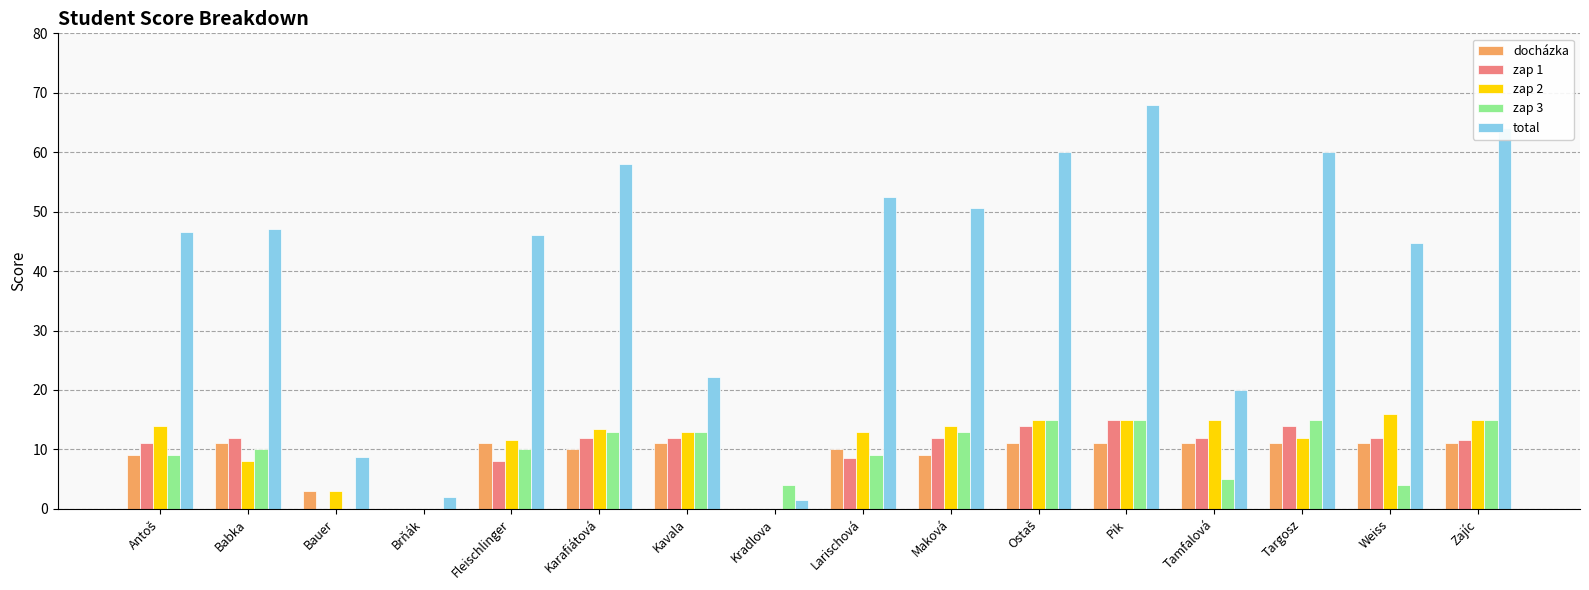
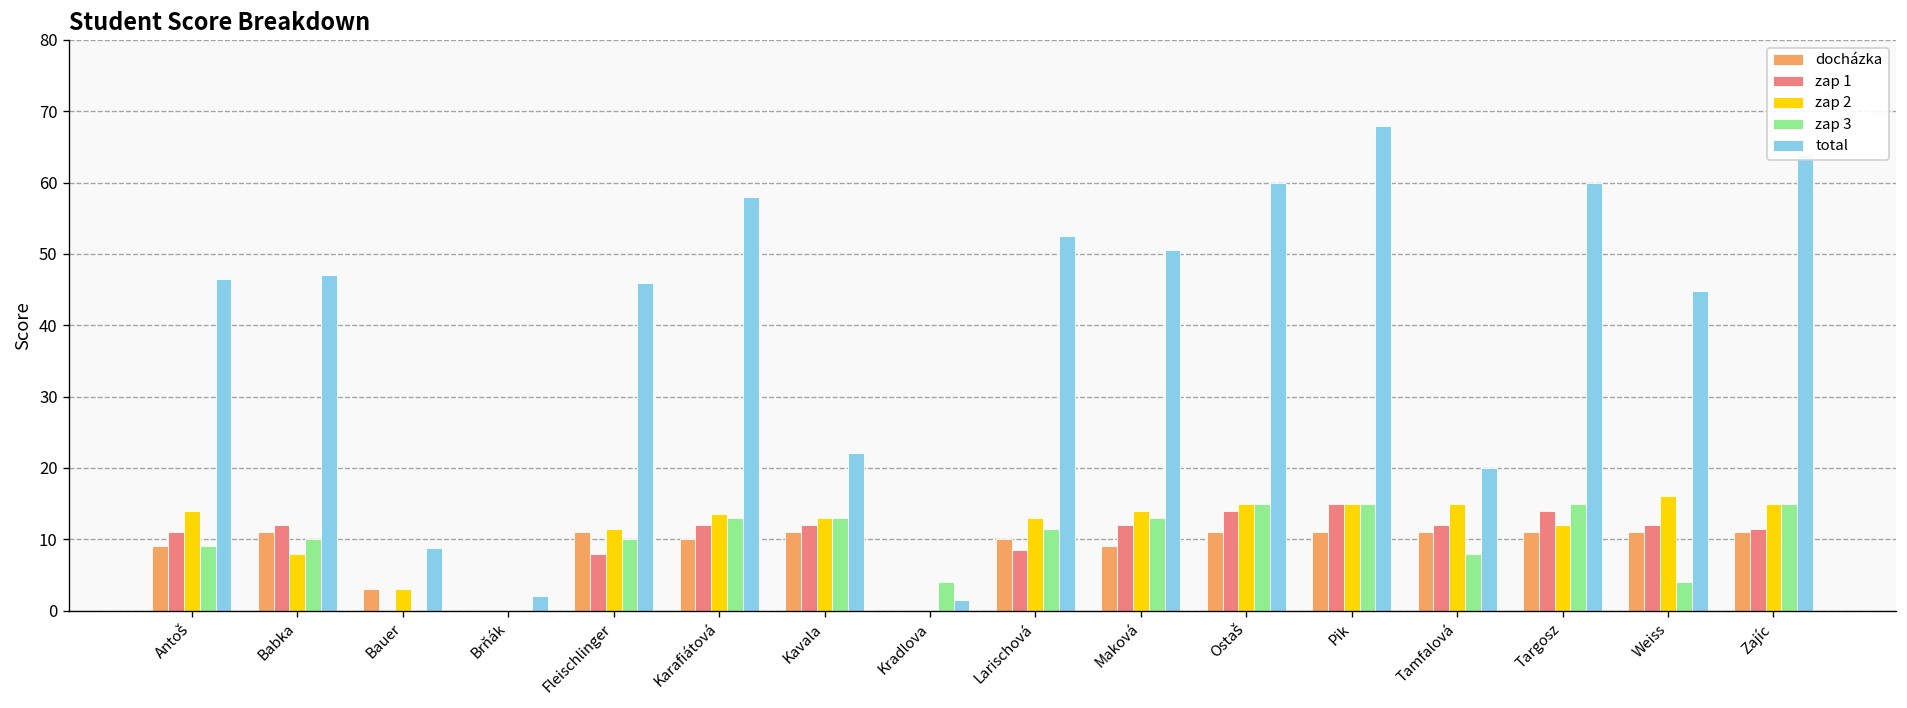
zap 3, Larischová: 9 -> 12
zap 3, Tamfalová: 5 -> 8
